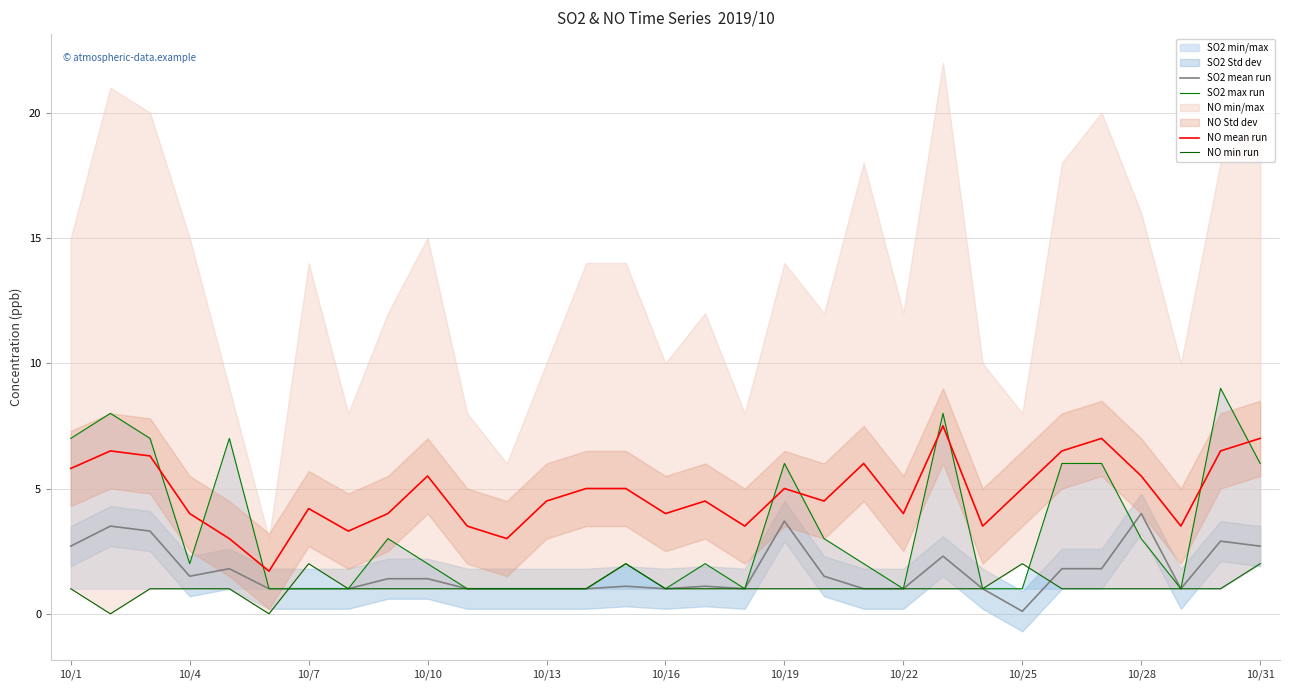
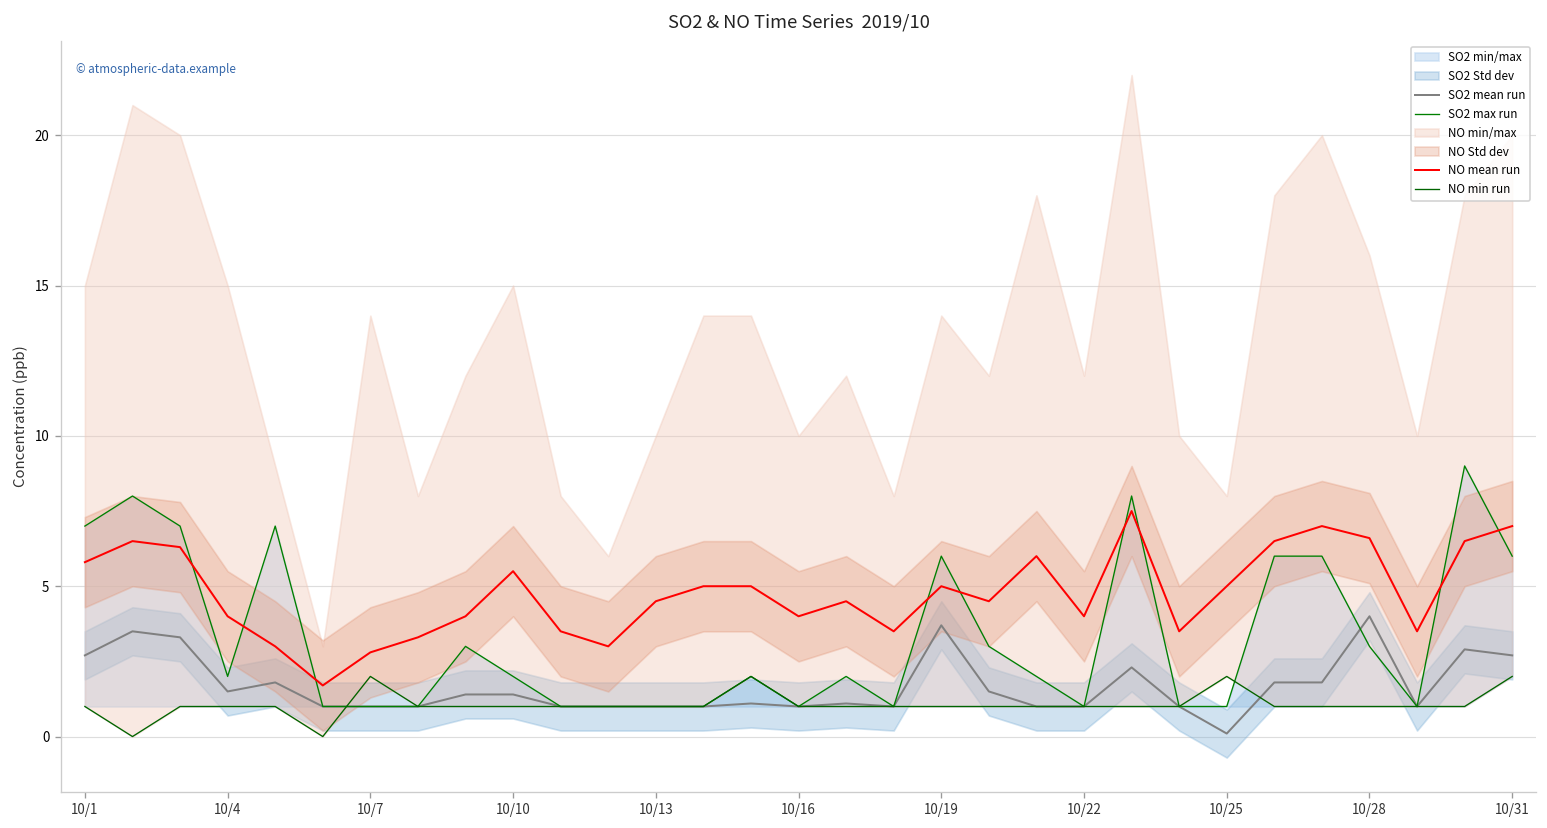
NO mean run, 10/7: 4.2 -> 2.8
NO mean run, 10/28: 5.5 -> 6.6
